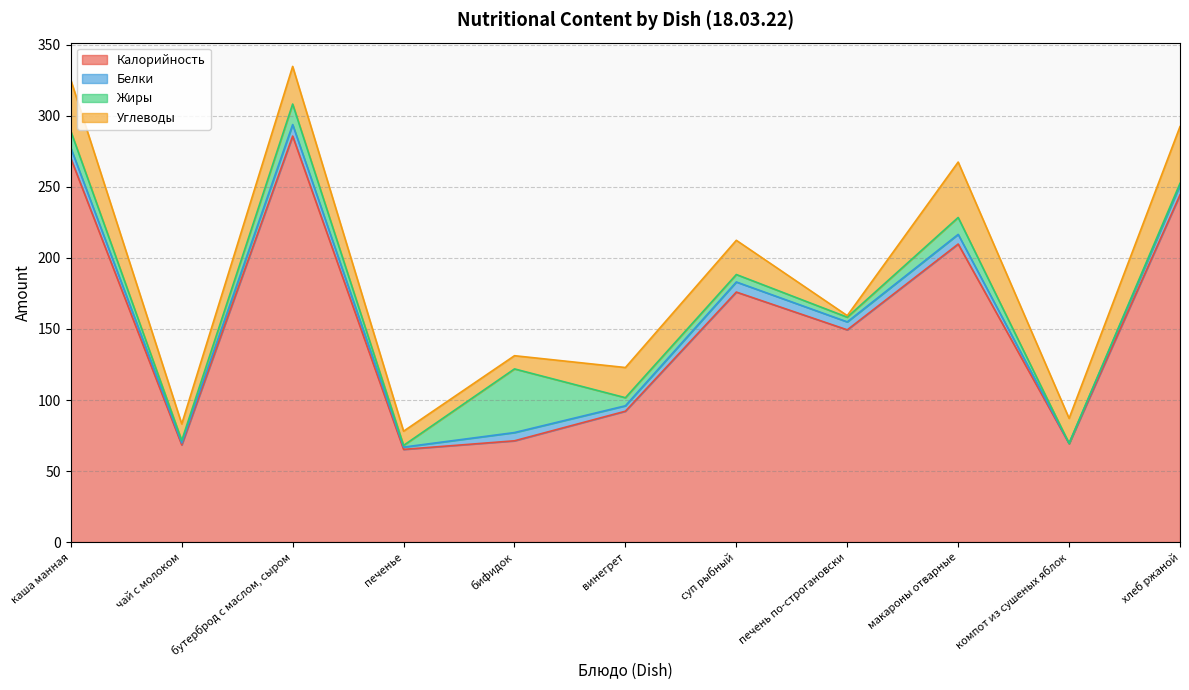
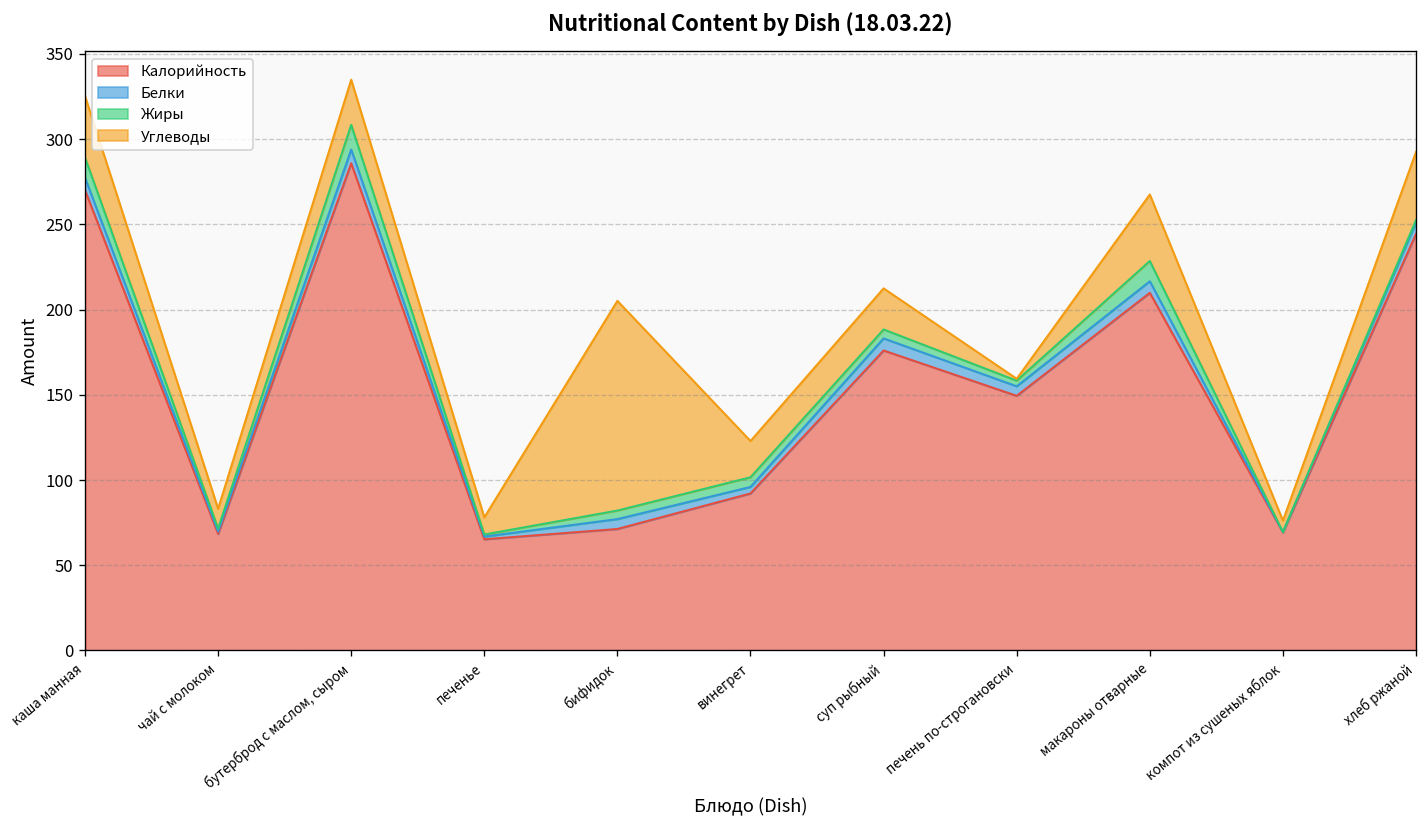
Жиры, бифидок: 45 -> 5
Углеводы, бифидок: 9 -> 123
Углеводы, компот из сушеных яблок: 18 -> 7
